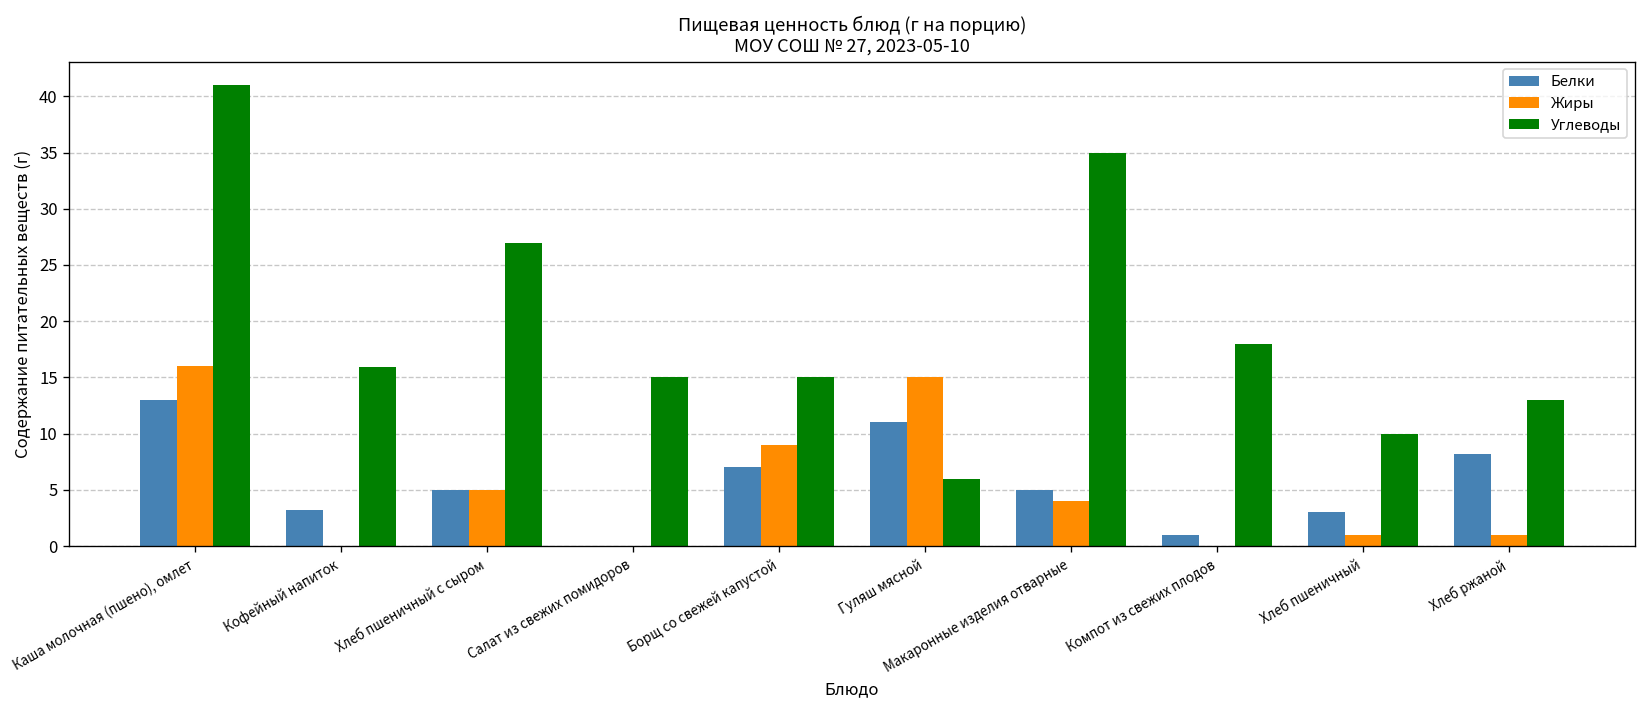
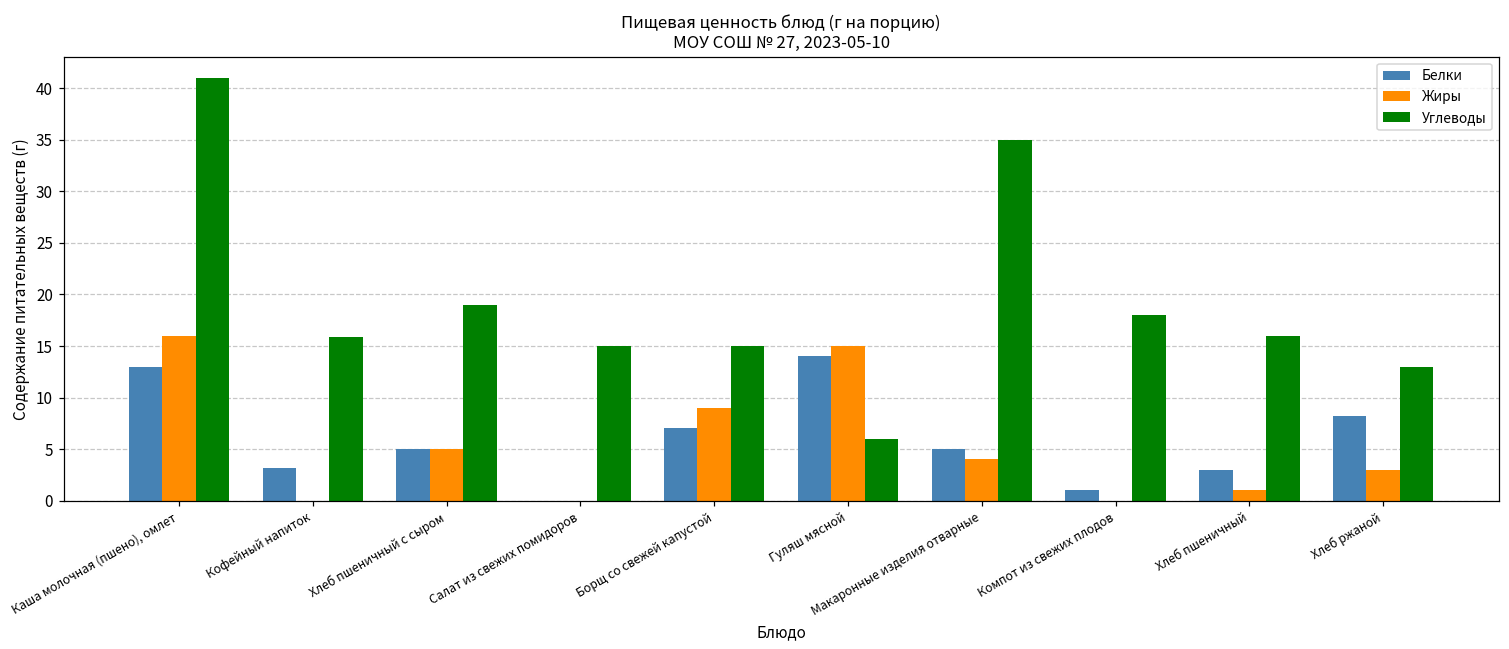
Углеводы, Хлеб пшеничный с сыром: 27 -> 19
Белки, Гуляш мясной: 11 -> 14
Углеводы, Хлеб пшеничный: 10 -> 16
Жиры, Хлеб ржаной: 1 -> 3
